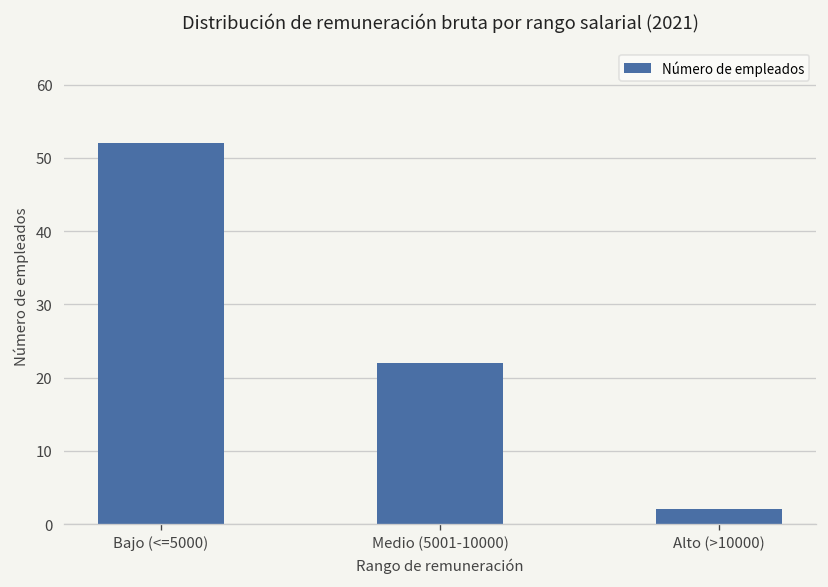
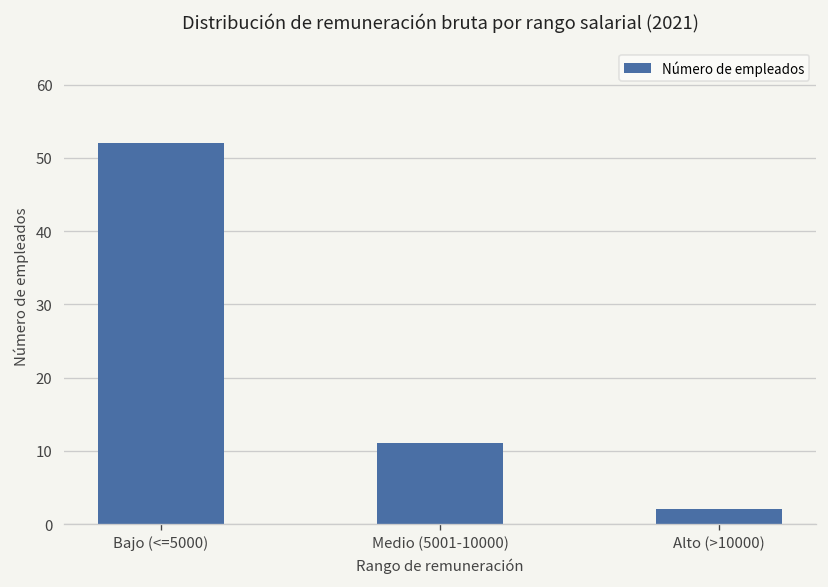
Medio (5001-10000): 22 -> 11
